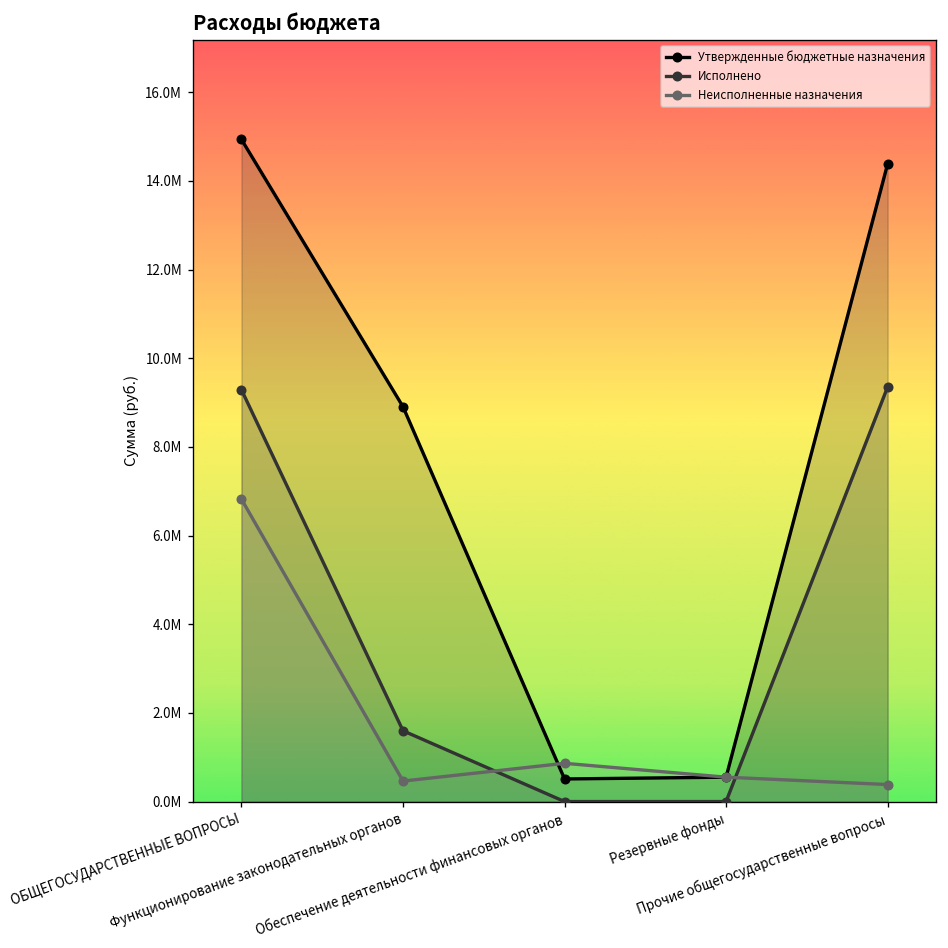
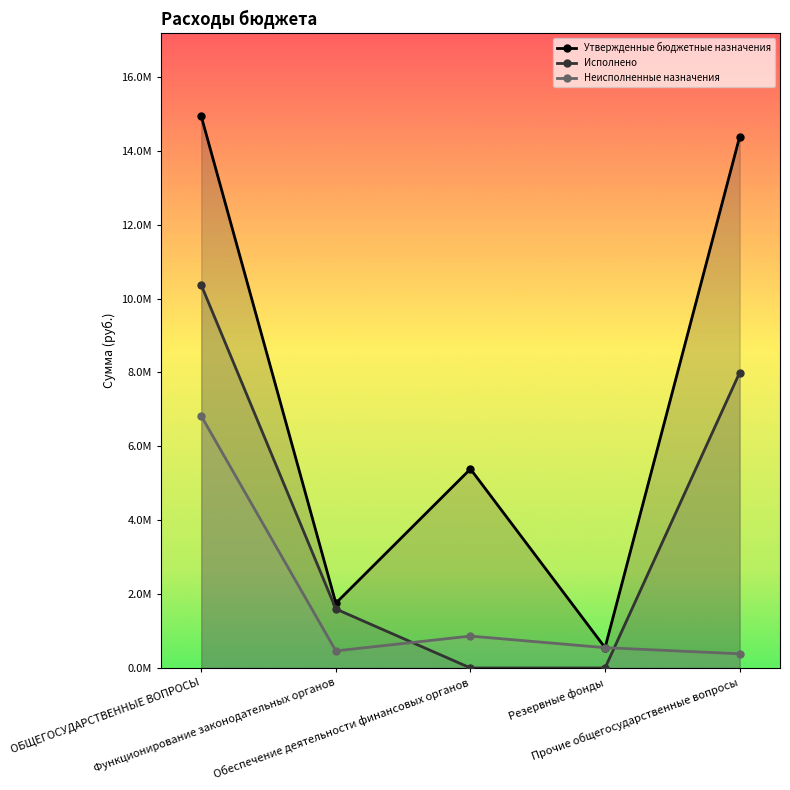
Исполнено, ОБЩЕГОСУДАРСТВЕННЫЕ ВОПРОСЫ: 9300000 -> 10400000
Утвержденные бюджетные назначения, Функционирование законодательных органов: 8900000 -> 1800000
Утвержденные бюджетные назначения, Обеспечение деятельности финансовых органов: 500000 -> 5400000
Исполнено, Прочие общегосударственные вопросы: 9400000 -> 8000000
